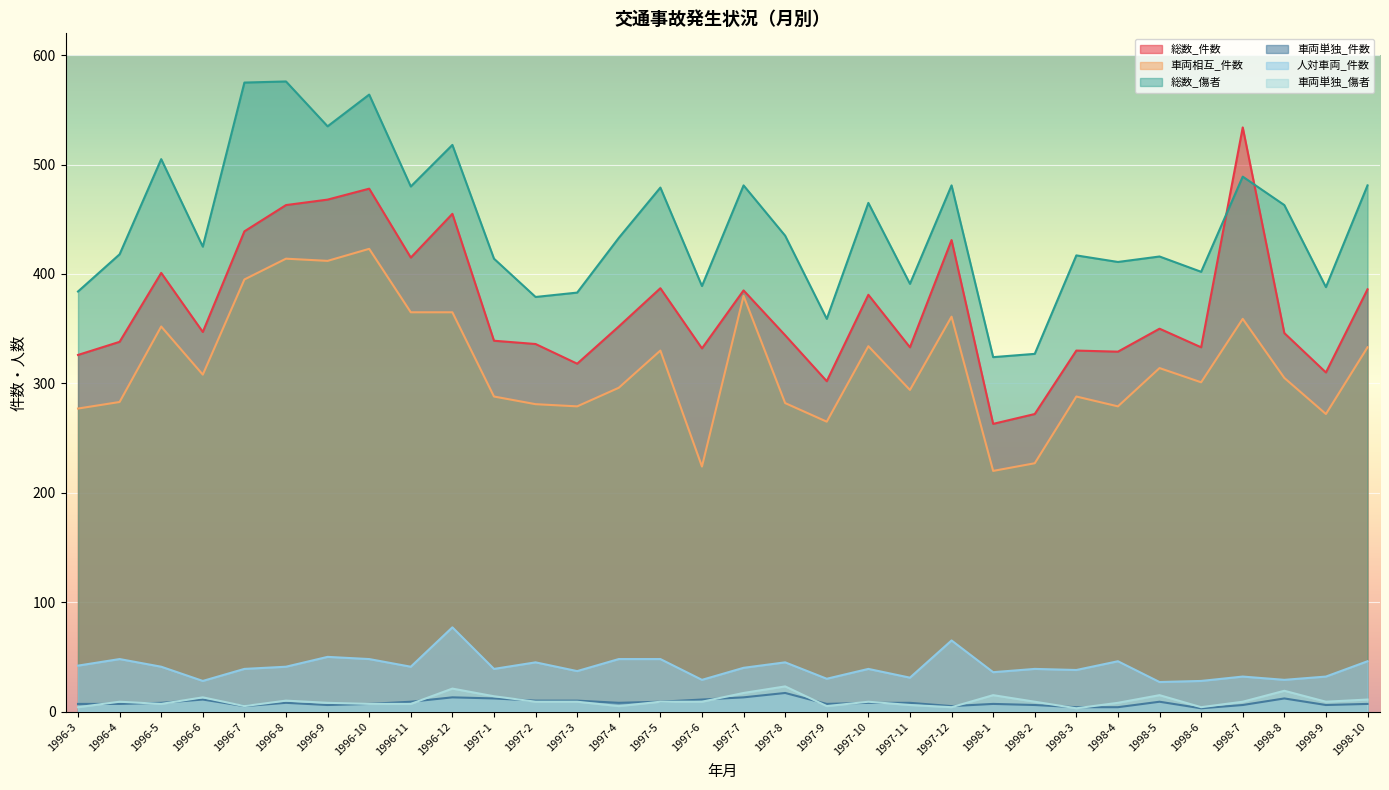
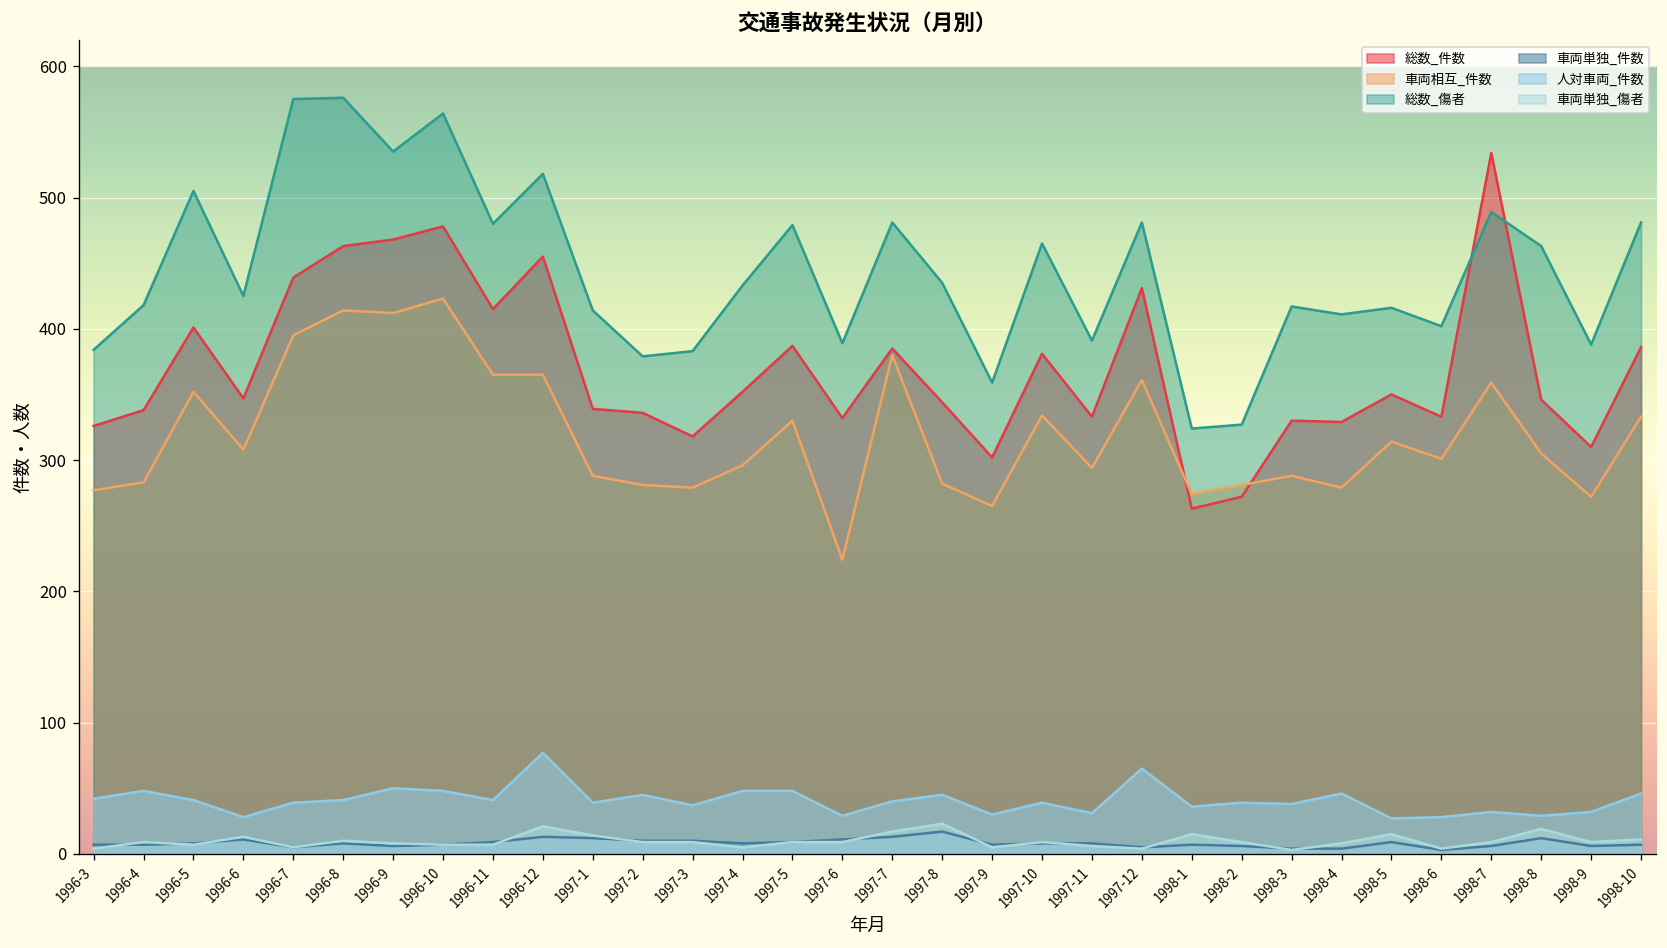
車両相互_件数, 1998-1: 220 -> 274
車両相互_件数, 1998-2: 227 -> 281
